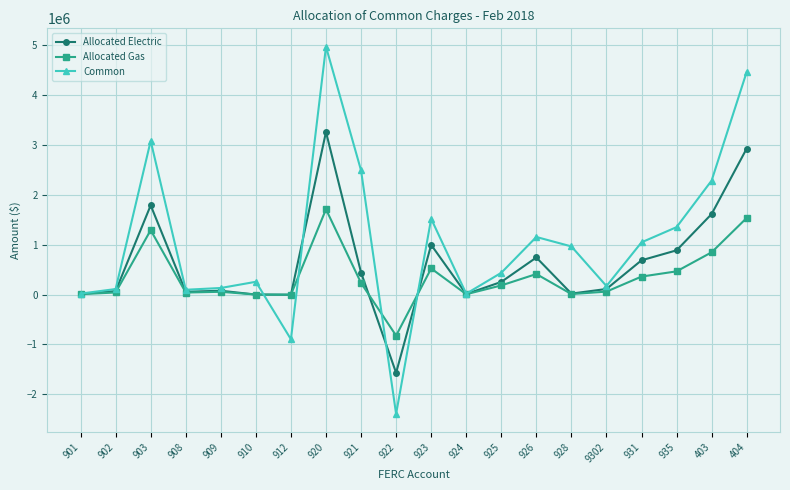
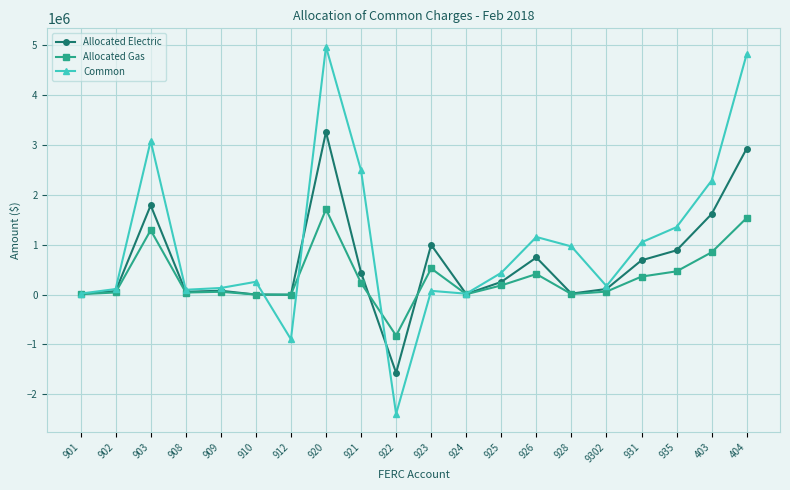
Common, 923: 1500000 -> 100000
Common, 404: 4500000 -> 4800000
